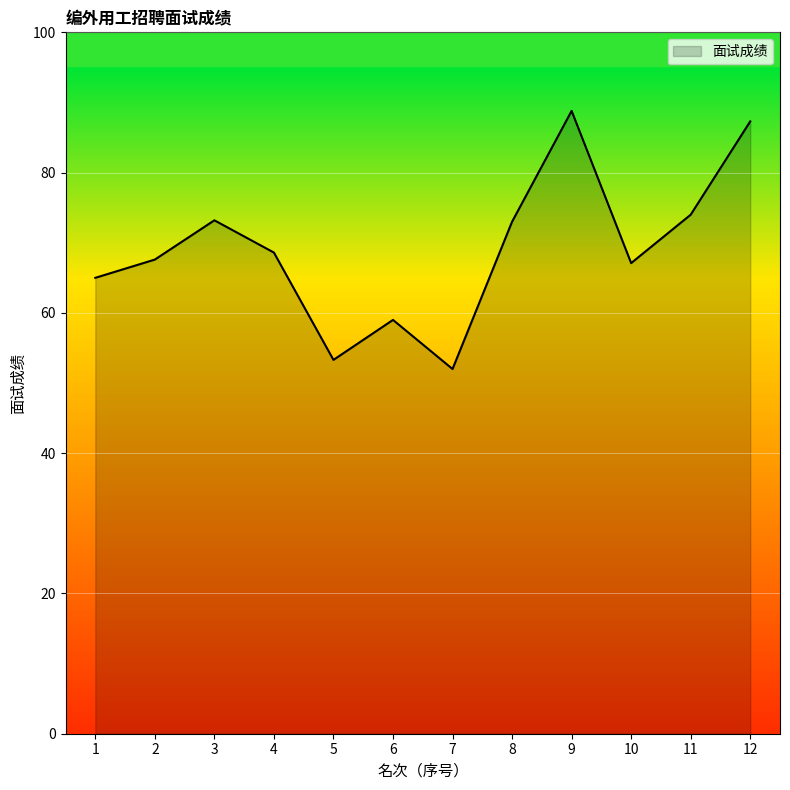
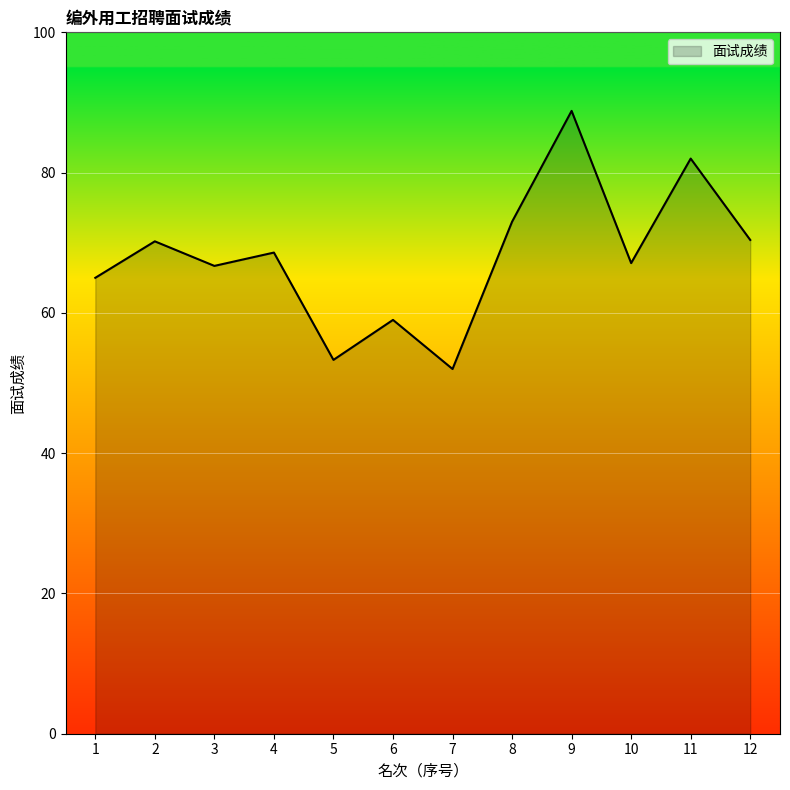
2: 68 -> 70
3: 73 -> 67
11: 74 -> 82
12: 87 -> 70
